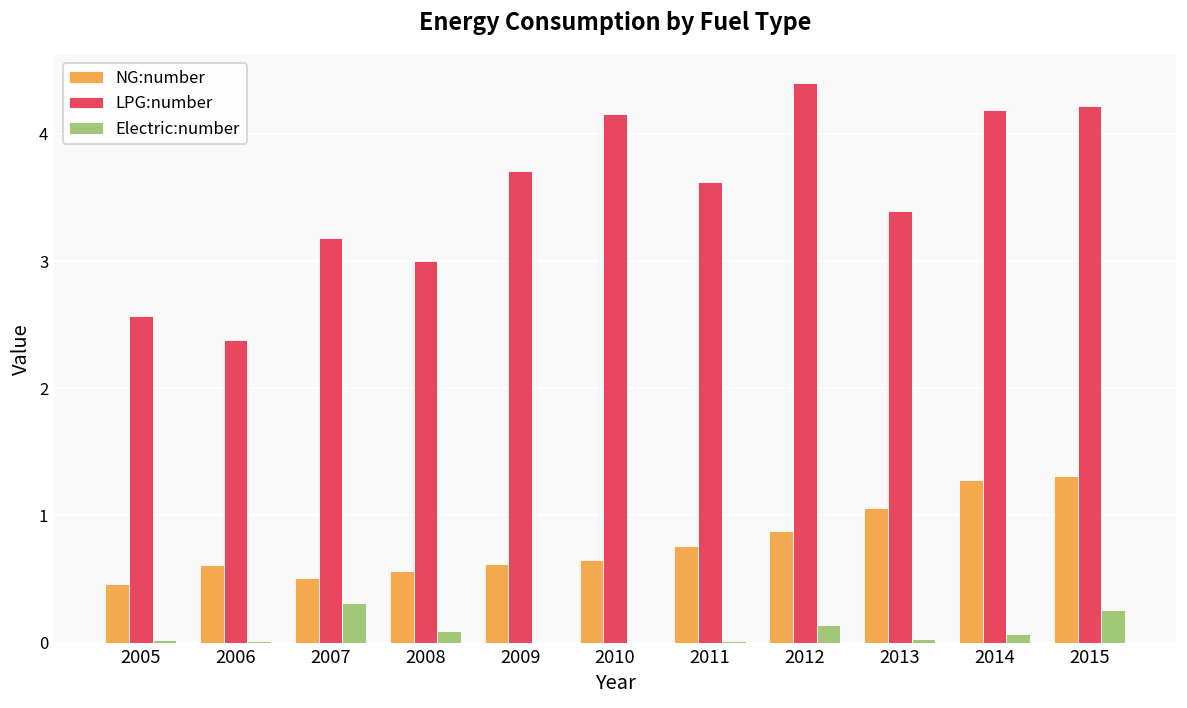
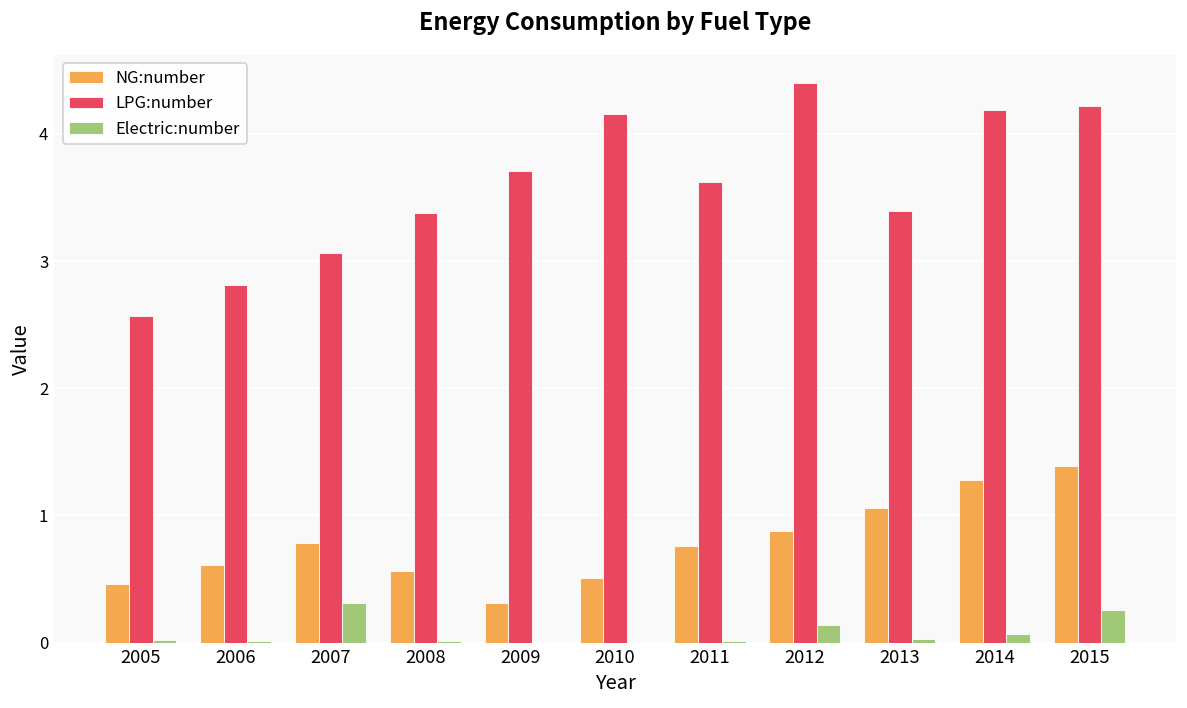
LPG:number, 2006: 2.38 -> 2.81
NG:number, 2007: 0.51 -> 0.78
LPG:number, 2007: 3.18 -> 3.06
LPG:number, 2008: 3.00 -> 3.38
Electric:number, 2008: 0.09 -> 0.01
NG:number, 2009: 0.62 -> 0.31
NG:number, 2010: 0.65 -> 0.51
NG:number, 2015: 1.31 -> 1.39
